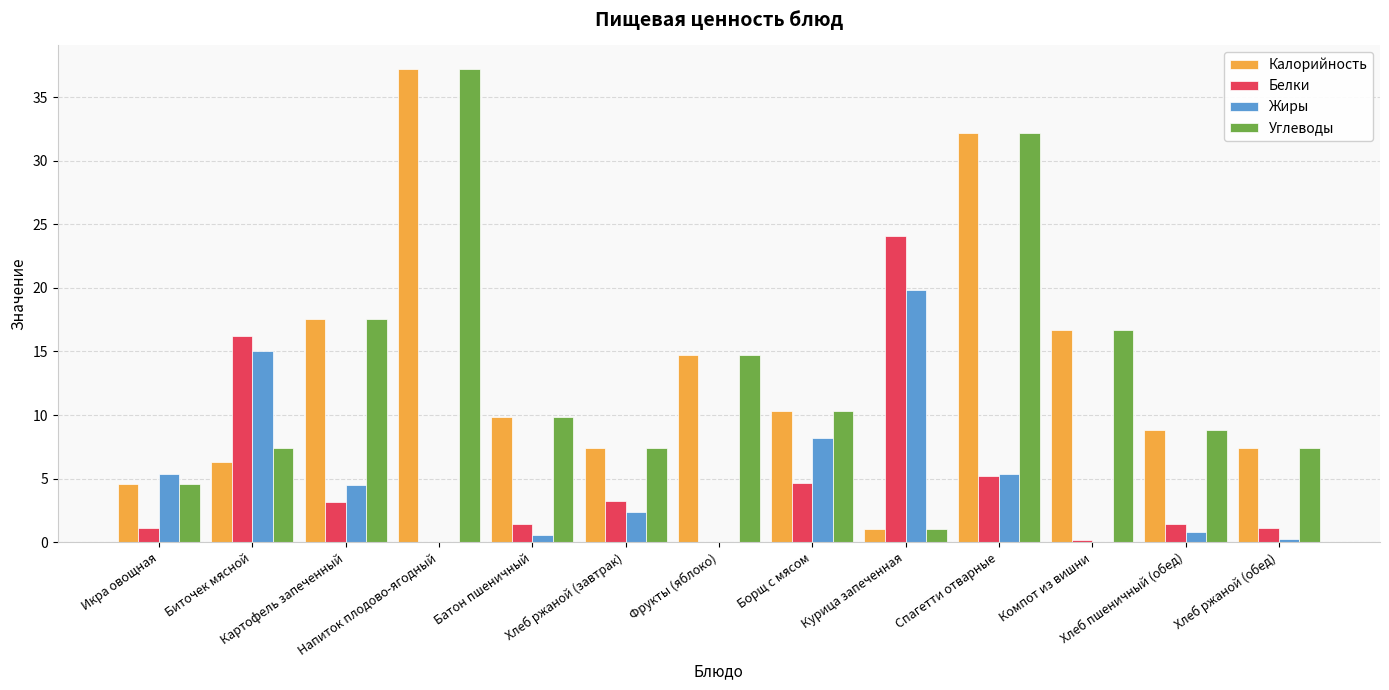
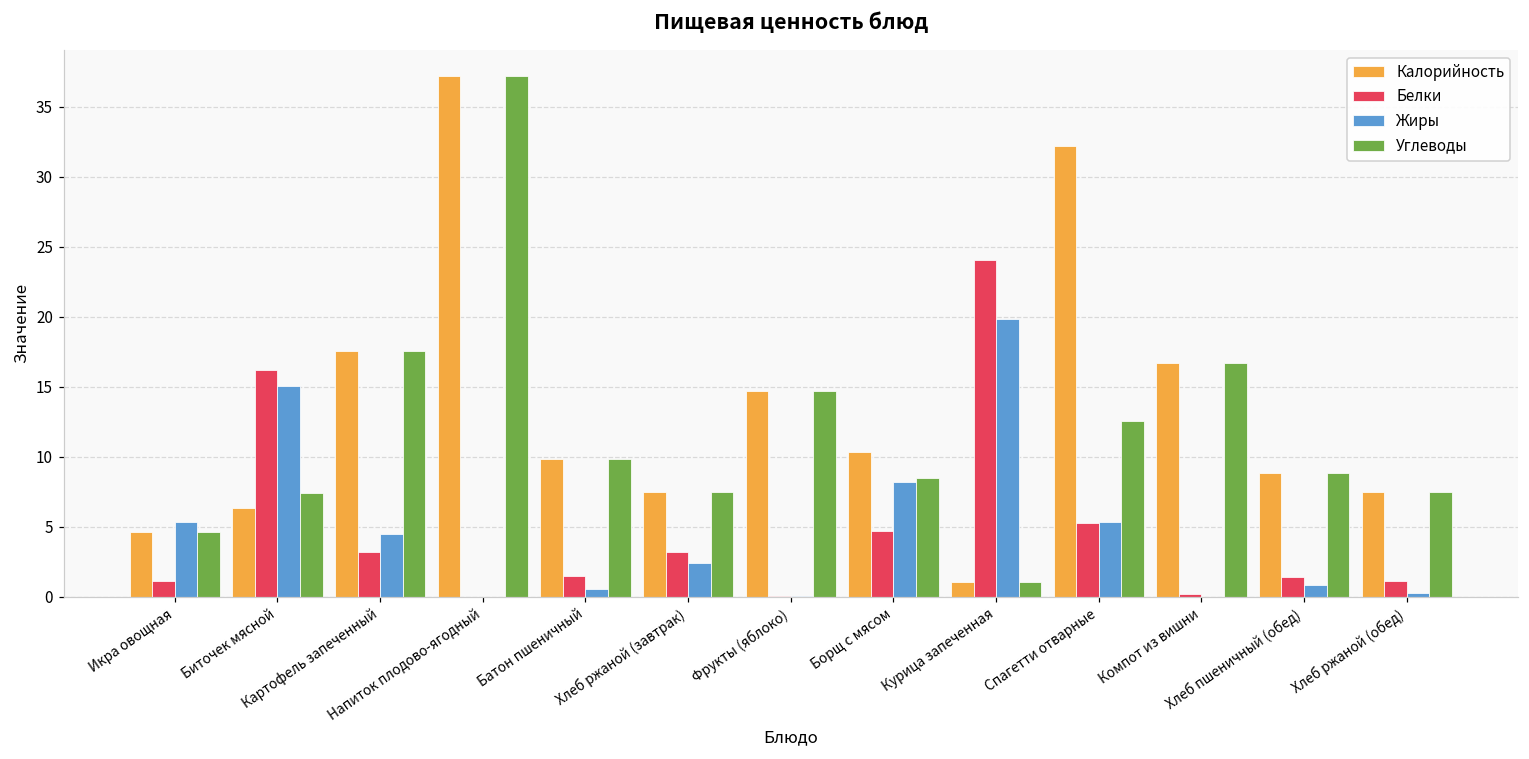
Углеводы, Борщ с мясом: 10.3 -> 8.5
Углеводы, Спагетти отварные: 32.2 -> 12.6
